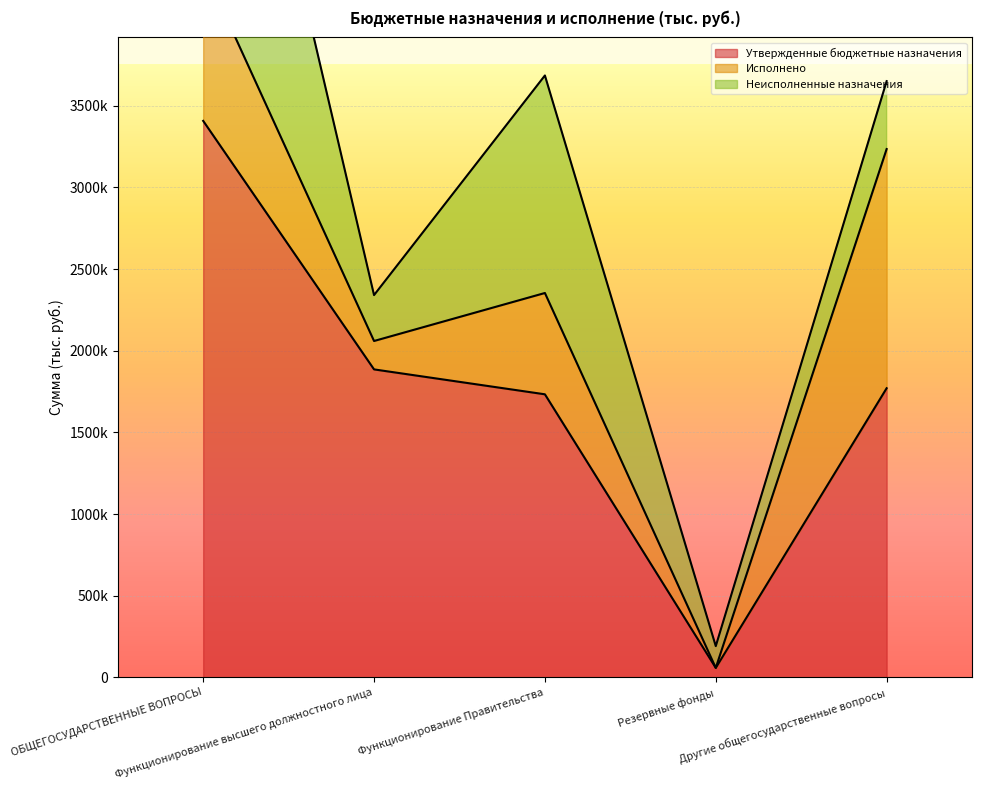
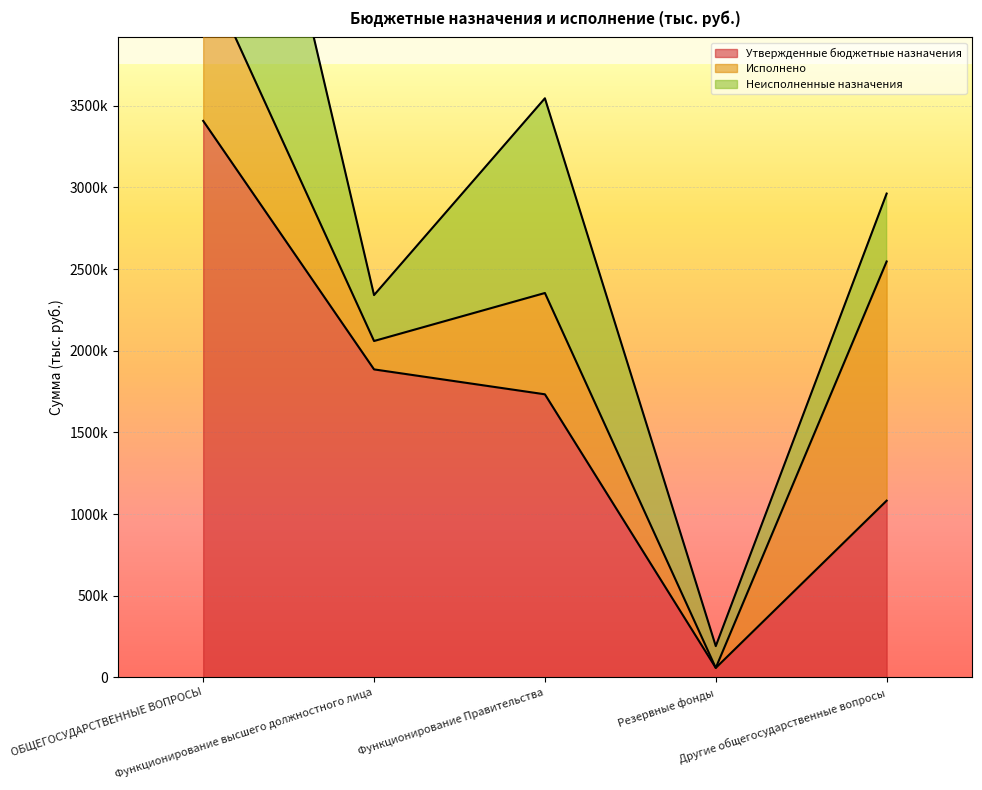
Неисполненные назначения, Функционирование Правительства: 1330000 -> 1190000
Утвержденные бюджетные назначения, Другие общегосударственные вопросы: 1770000 -> 1080000
